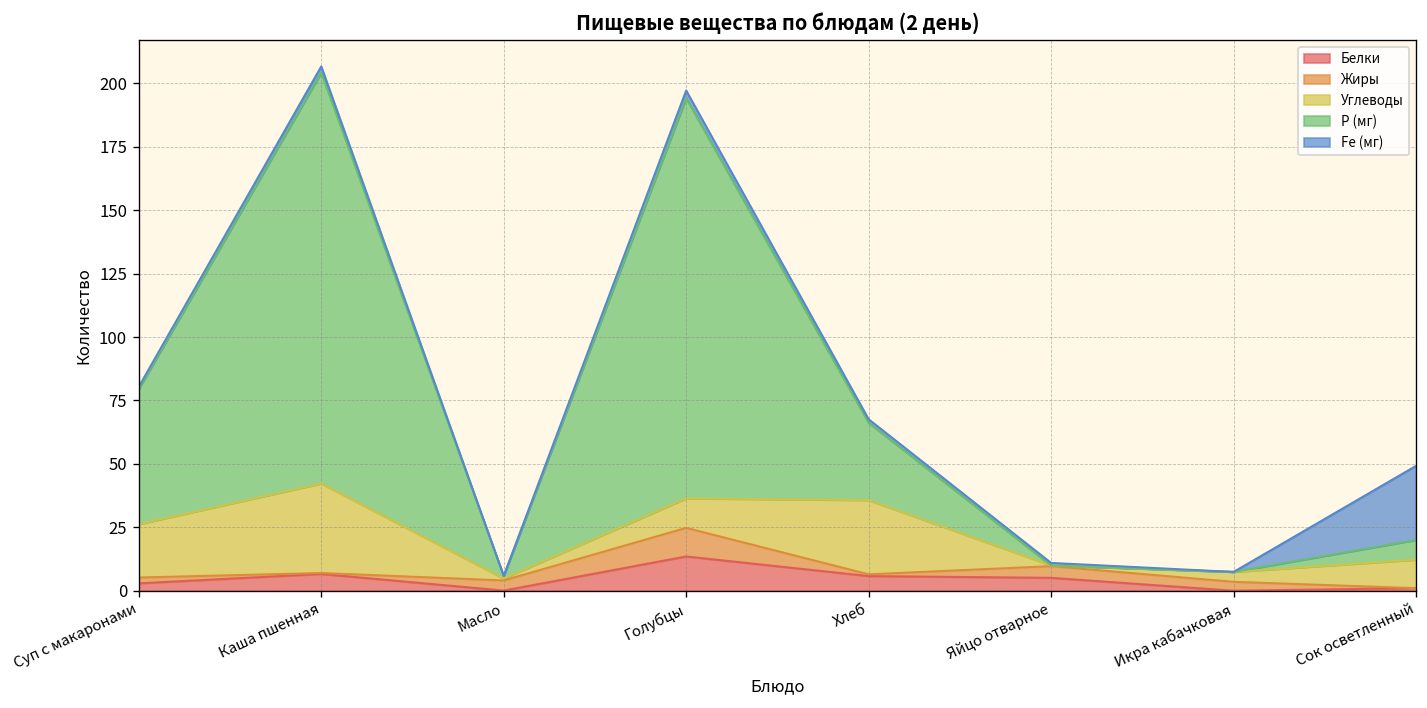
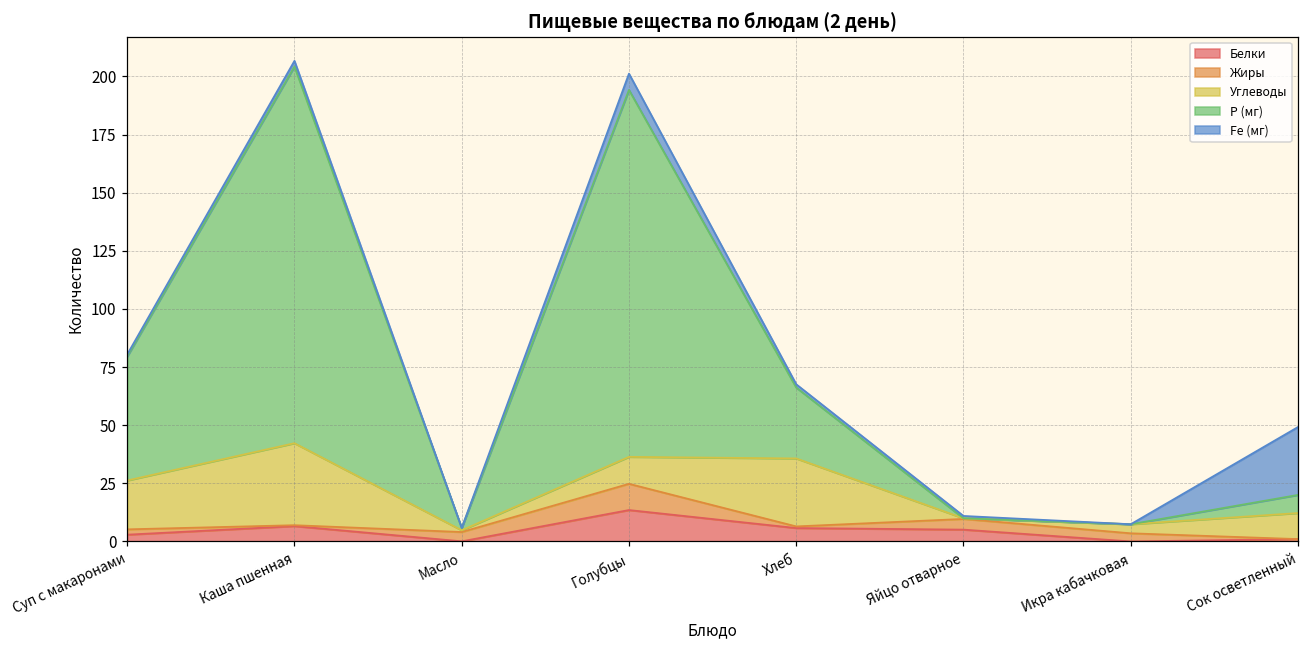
Fe (мг), Голубцы: 3 -> 7
